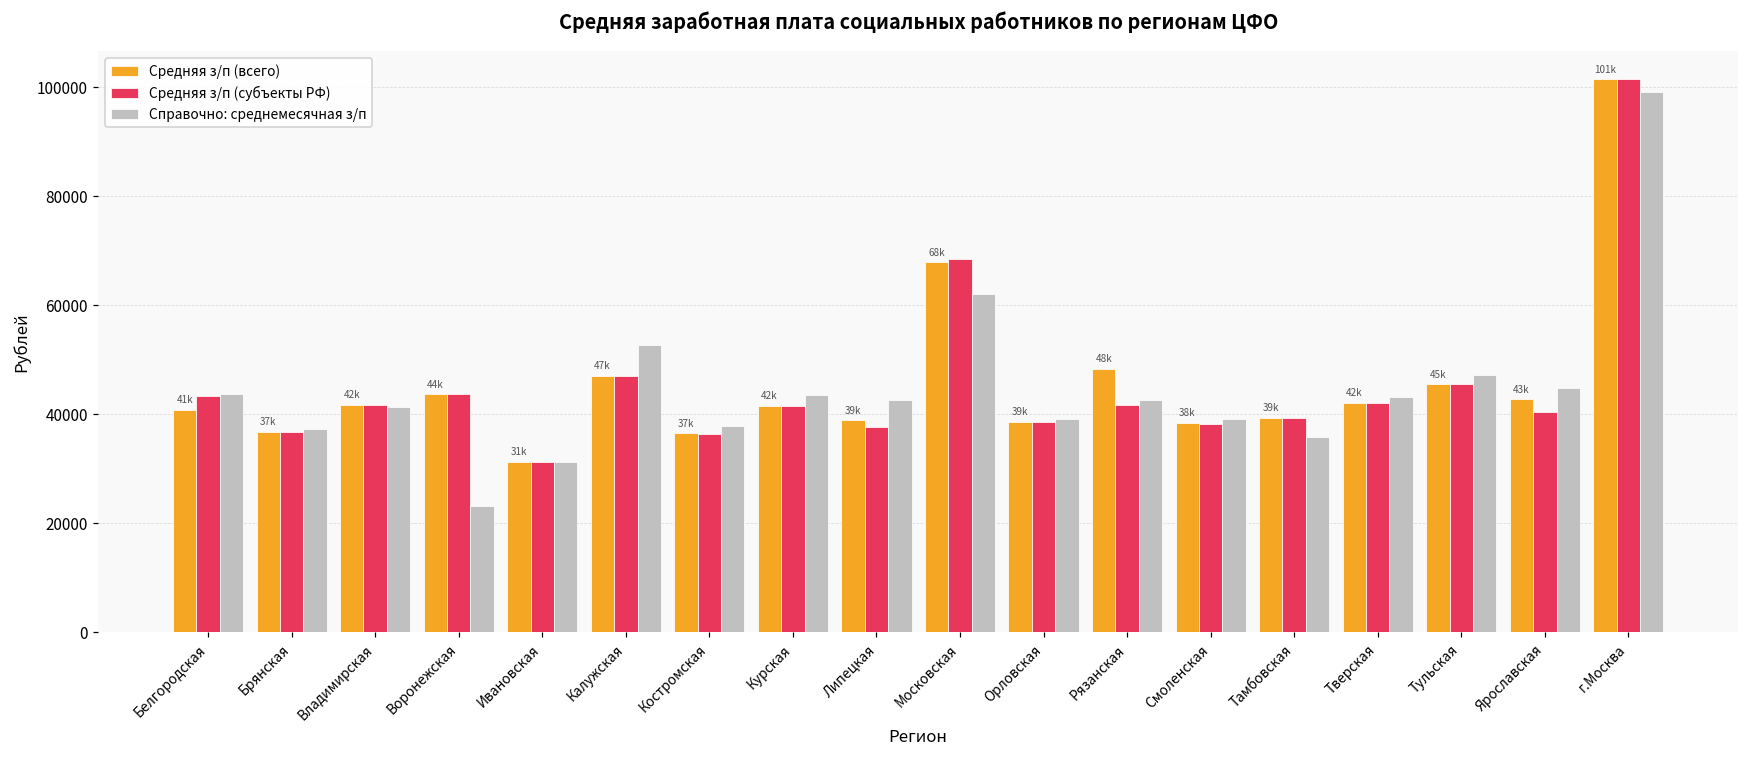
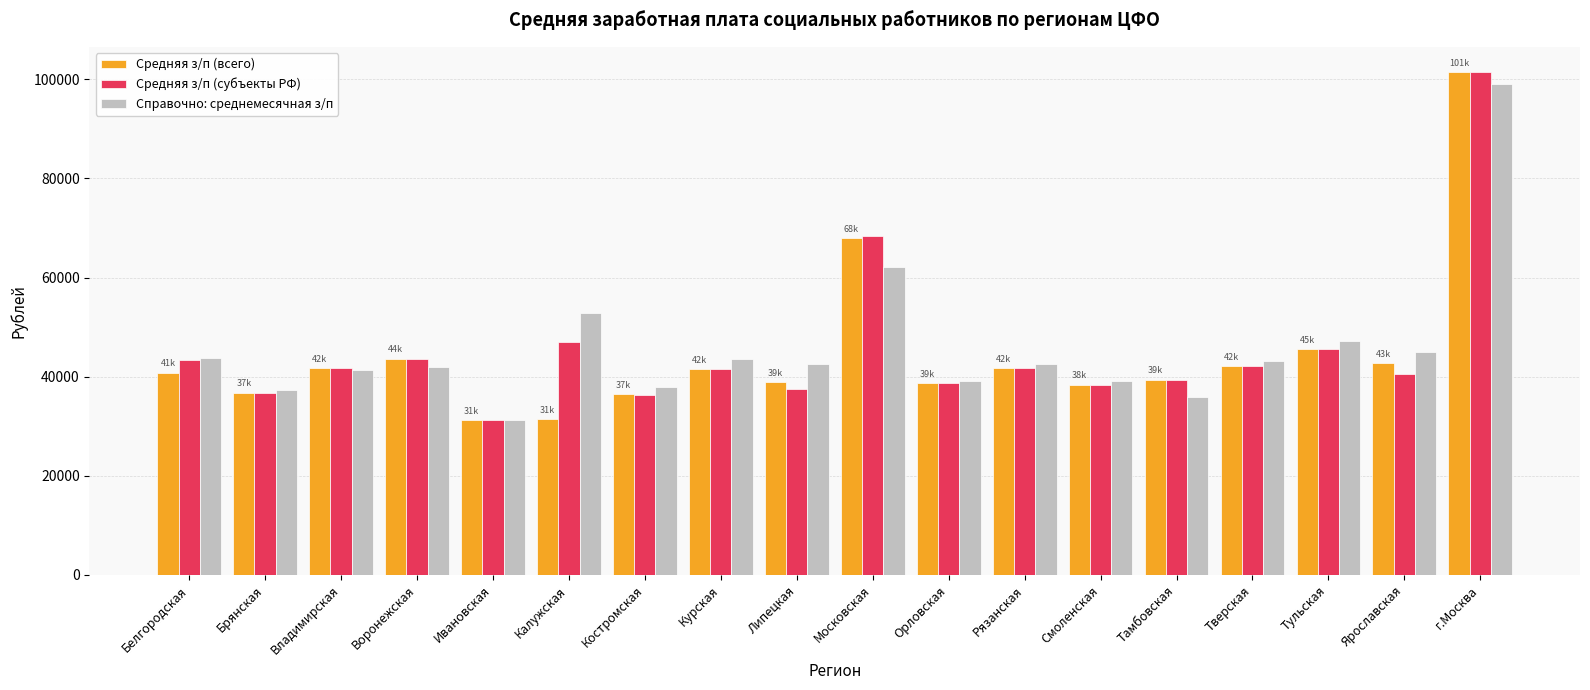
Справочно: среднемесячная з/п, Воронежская: 23000 -> 42000
Средняя з/п (всего), Калужская: 47k -> 31k
Средняя з/п (всего), Рязанская: 48k -> 42k
